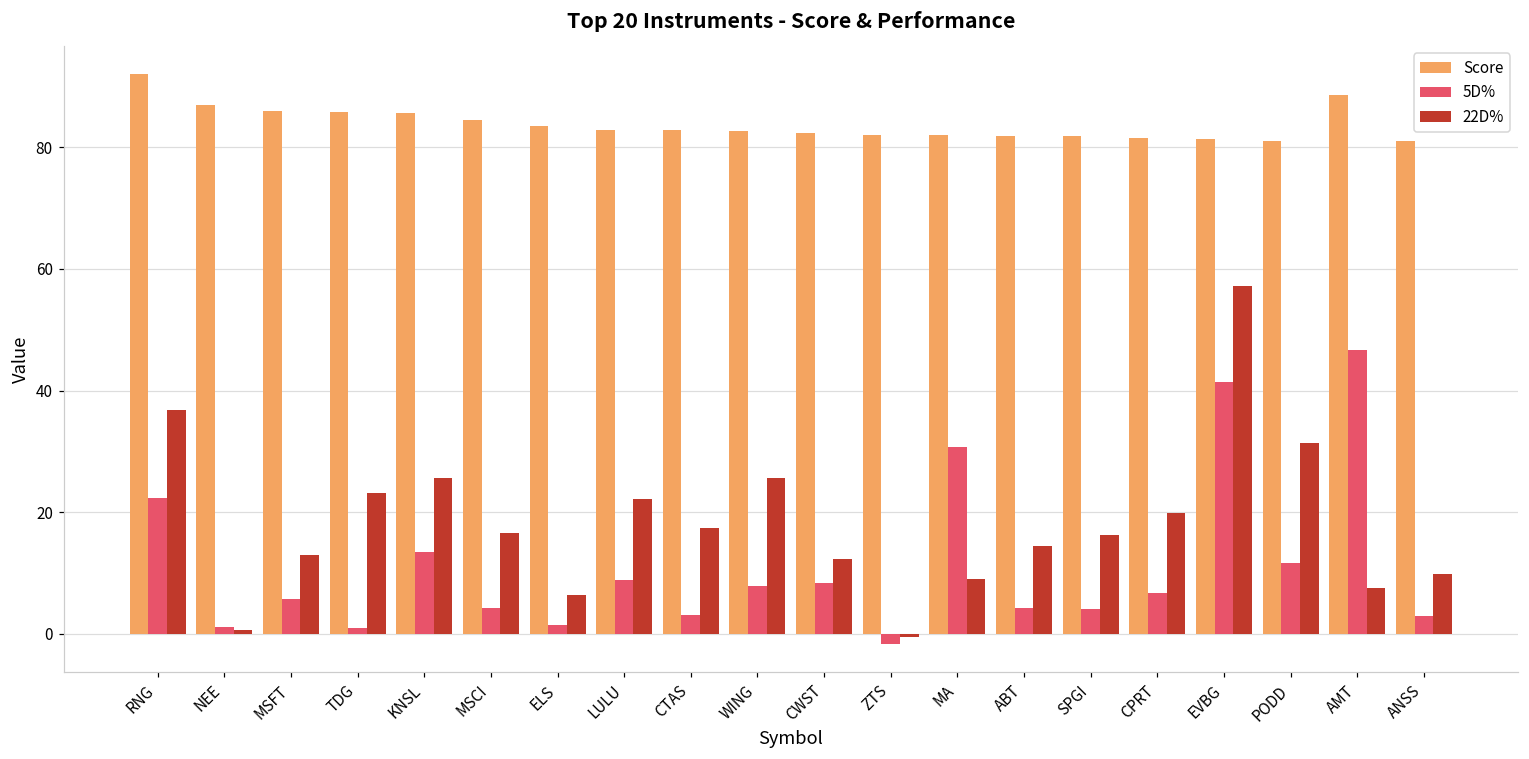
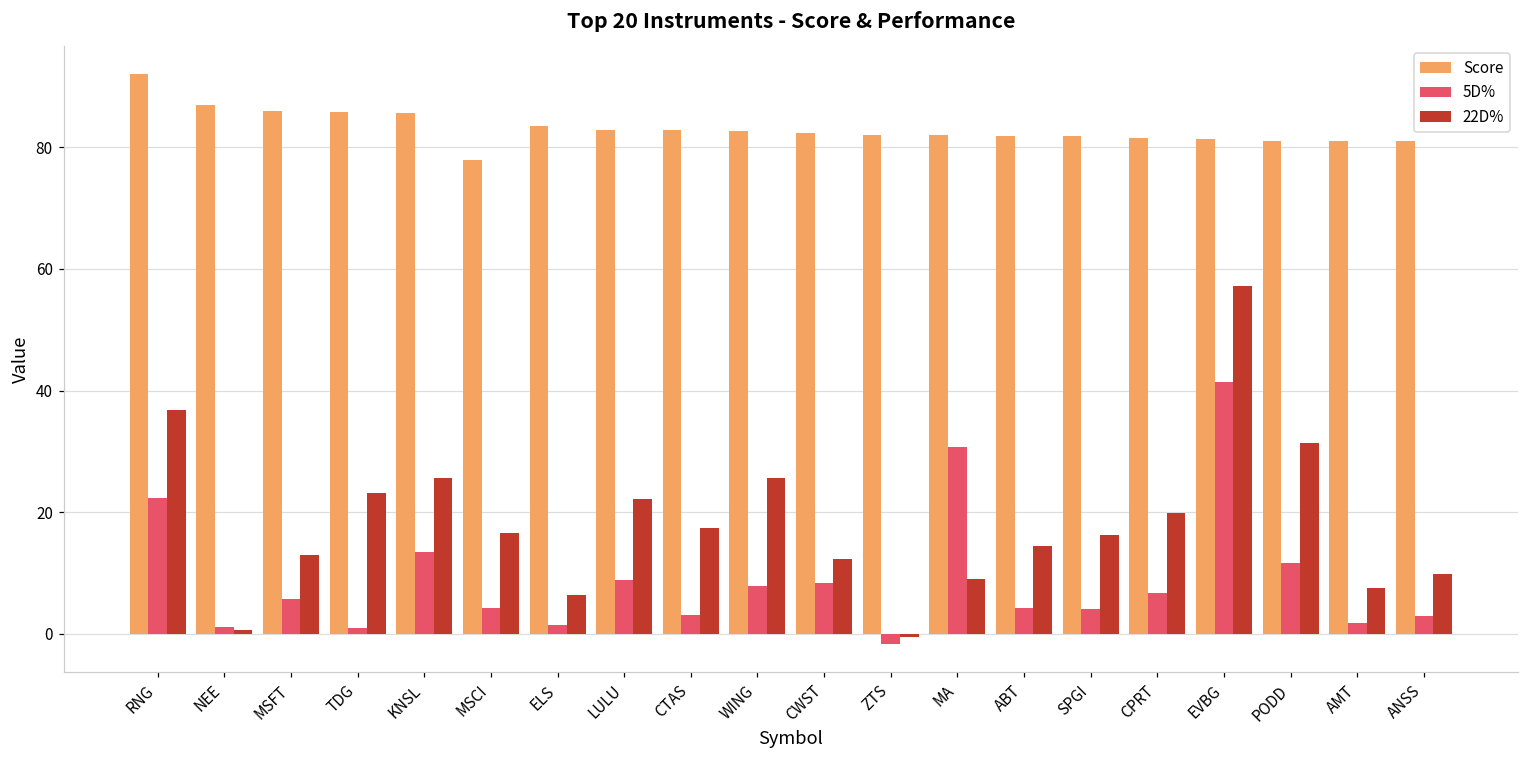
Score, MSCI: 85 -> 78
Score, AMT: 89 -> 81
5D%, AMT: 47 -> 2
